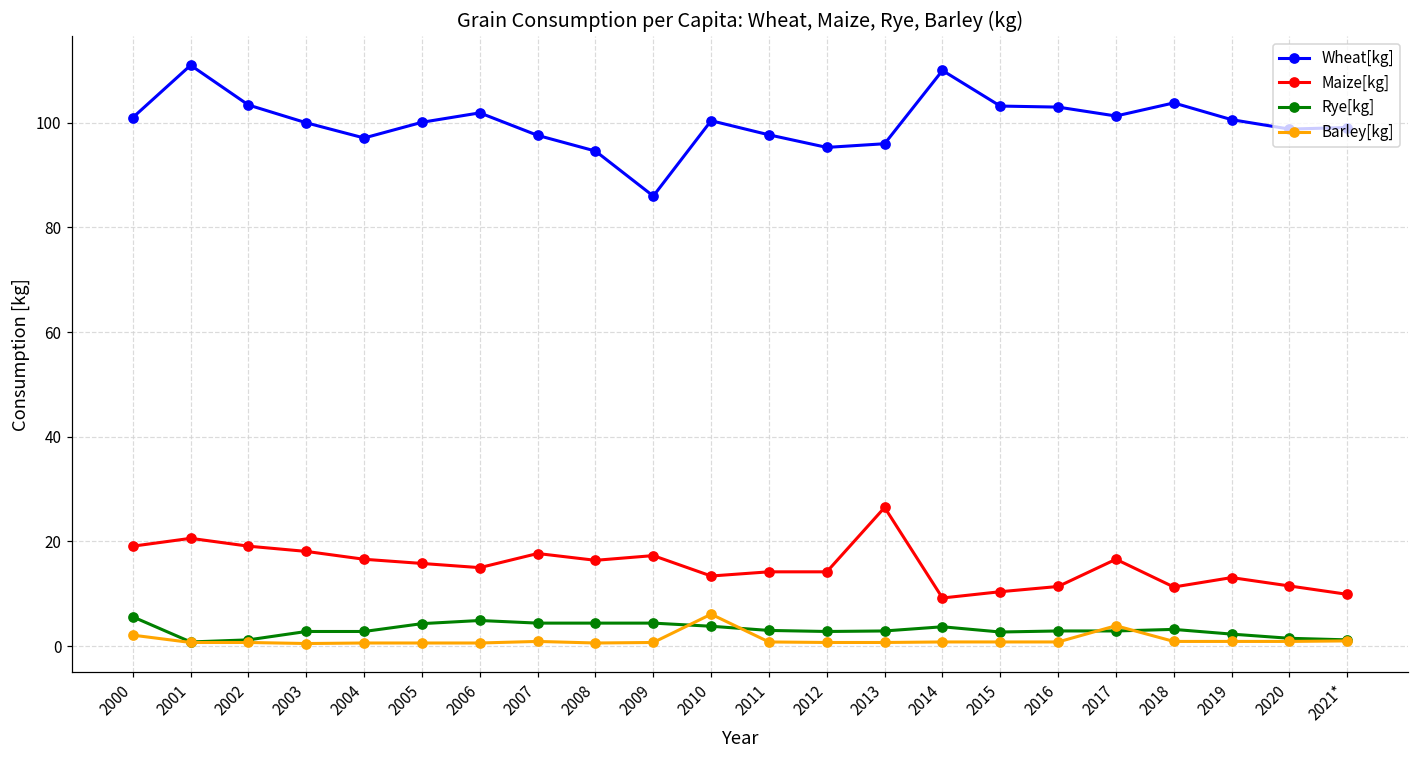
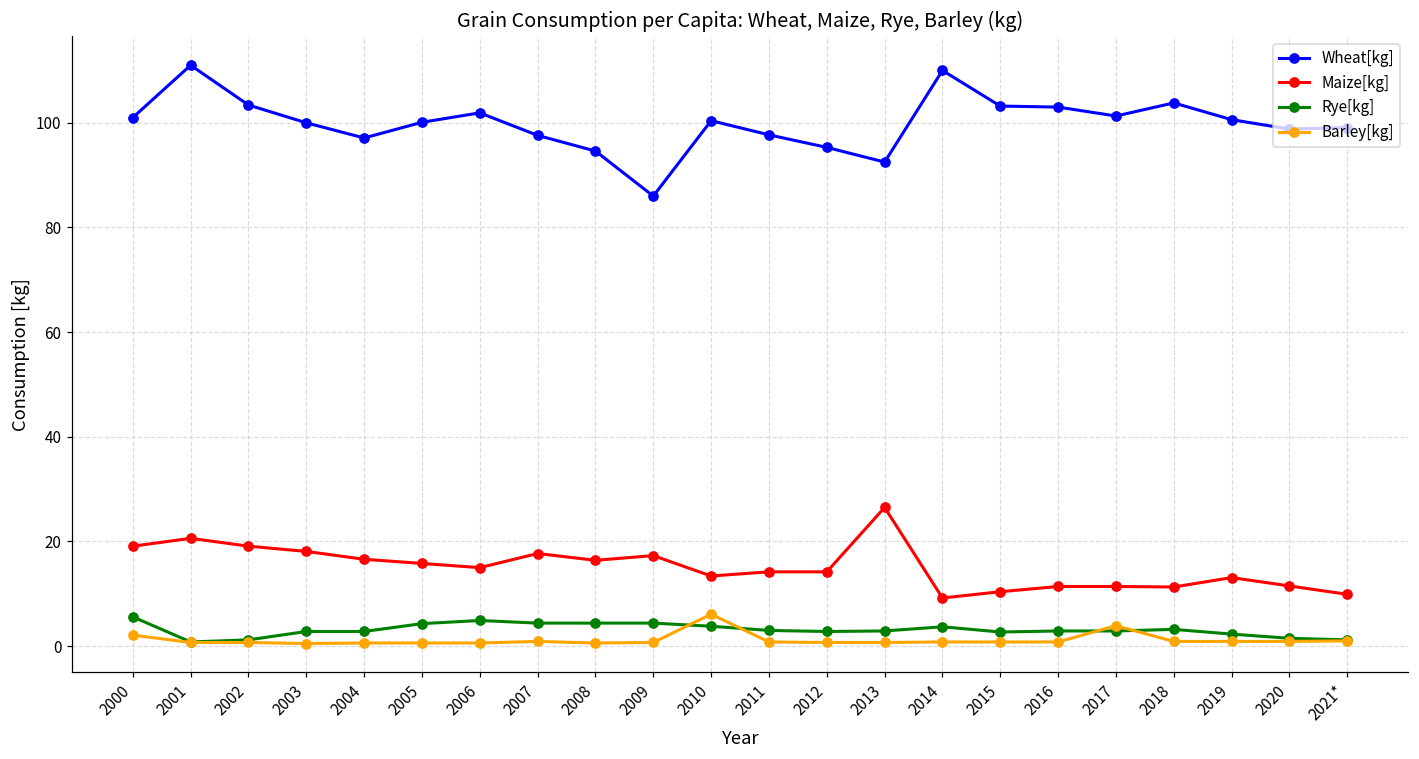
Wheat[kg], 2013: 96 -> 93
Maize[kg], 2017: 17 -> 11
